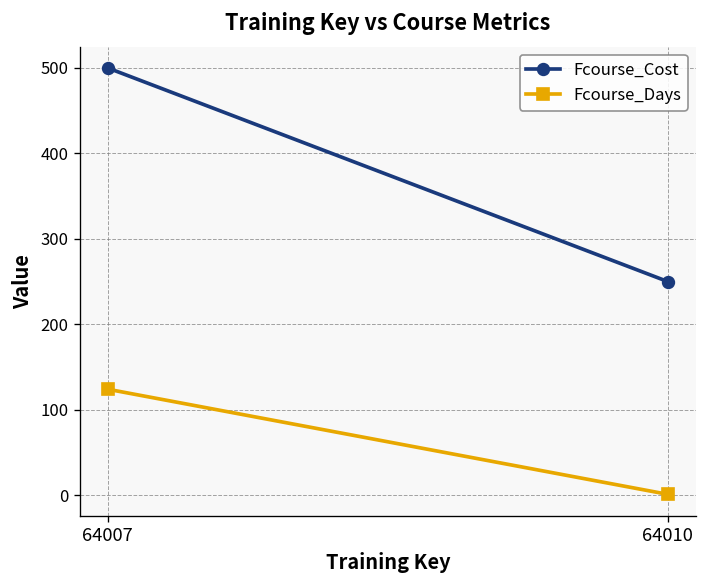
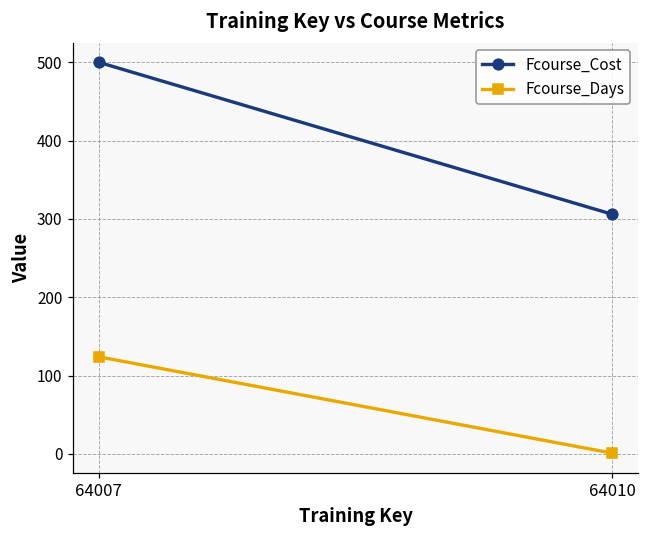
Fcourse_Cost, 64010: 250 -> 310
